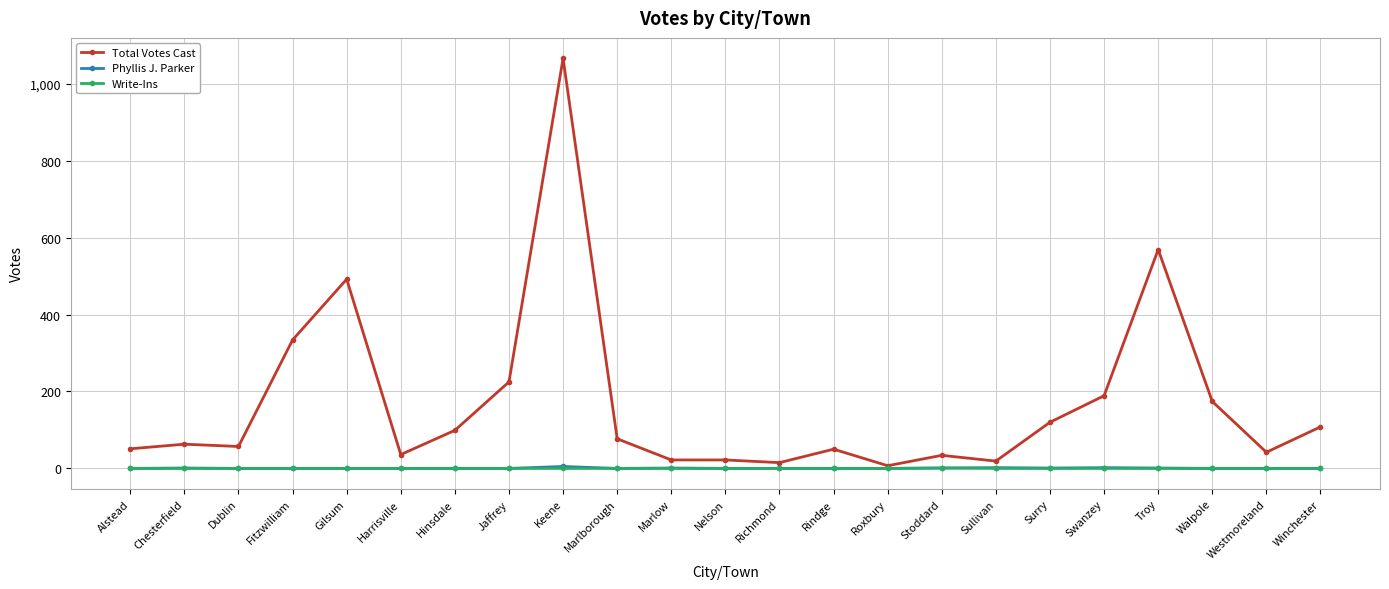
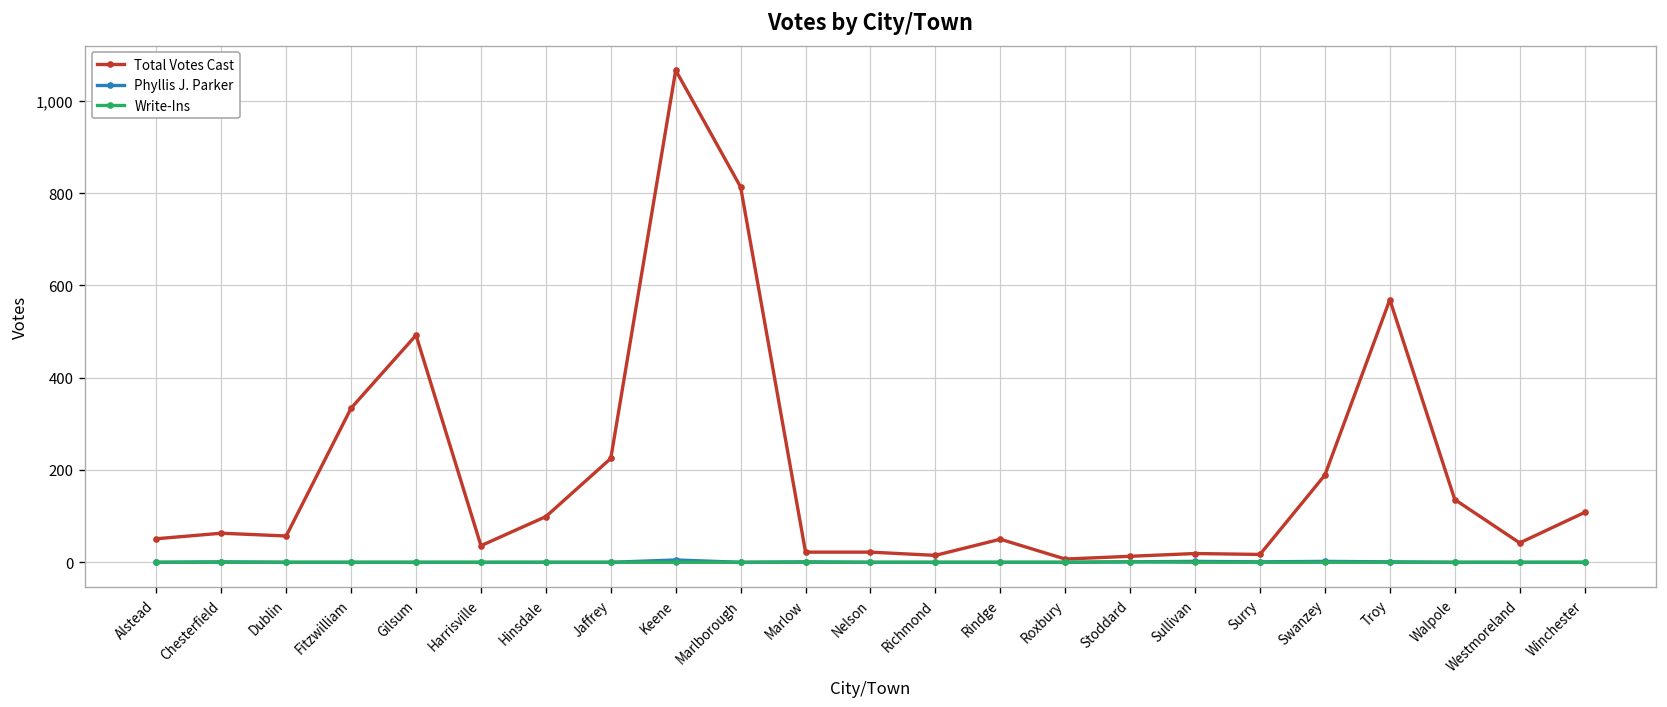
Total Votes Cast, Marlborough: 80 -> 810
Total Votes Cast, Stoddard: 30 -> 10
Total Votes Cast, Surry: 120 -> 20
Total Votes Cast, Walpole: 170 -> 140
